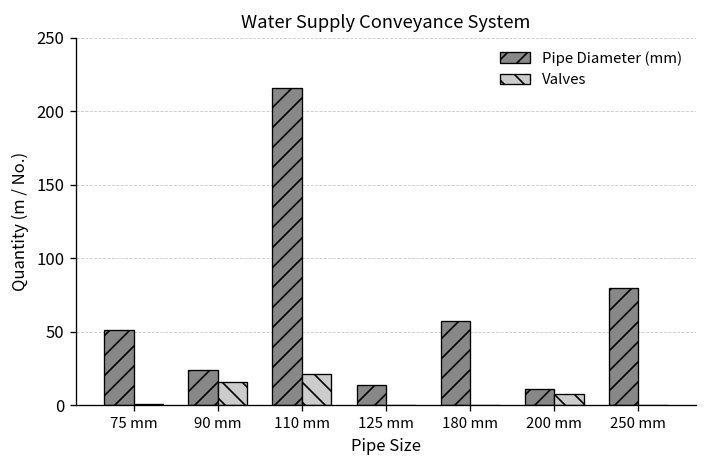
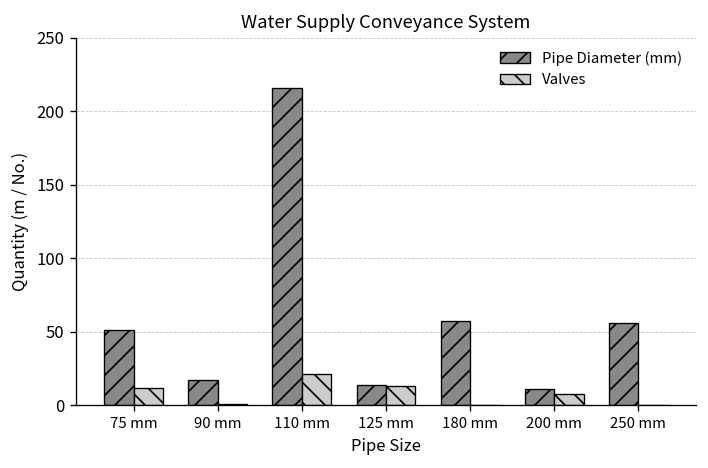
Valves, 75 mm: 1 -> 12
Pipe Diameter (mm), 90 mm: 24 -> 17
Valves, 90 mm: 16 -> 1
Valves, 125 mm: 0 -> 13
Pipe Diameter (mm), 250 mm: 80 -> 56
